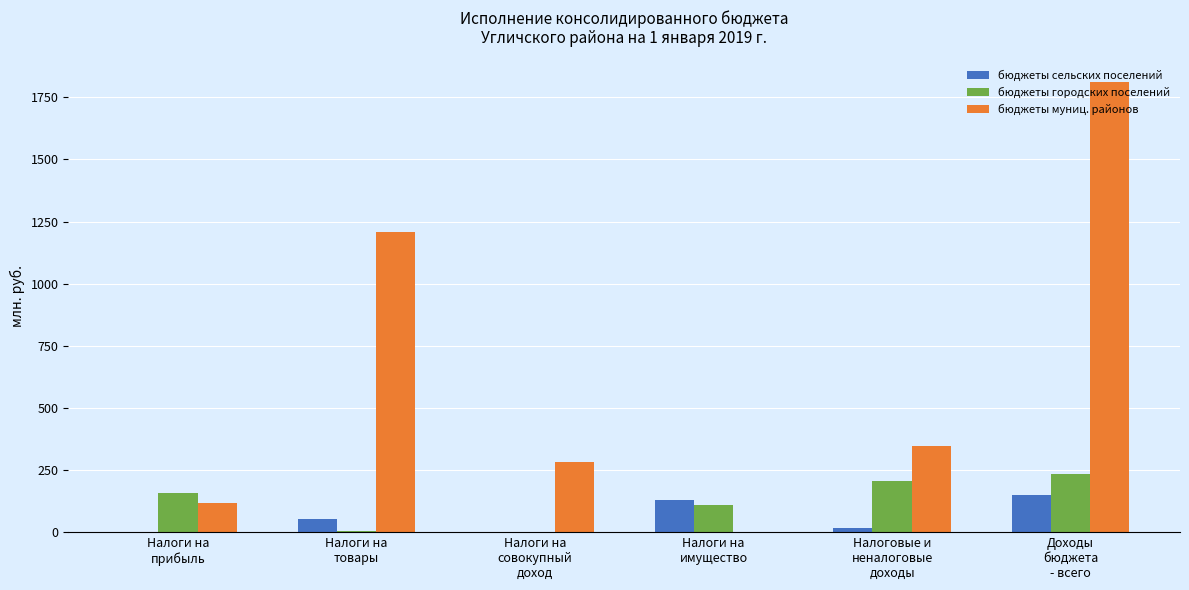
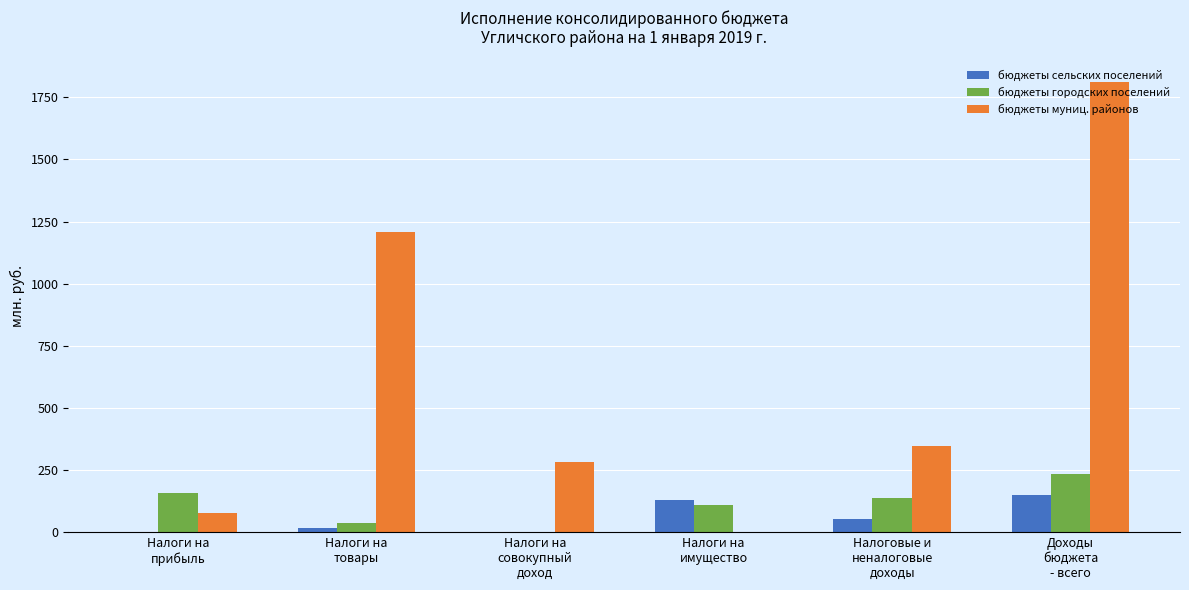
бюджеты муниц. районов, Налоги на прибыль: 120 -> 80
бюджеты сельских поселений, Налоги на товары: 50 -> 20
бюджеты городских поселений, Налоги на товары: 0 -> 40
бюджеты сельских поселений, Налоговые и неналоговые доходы: 20 -> 50
бюджеты городских поселений, Налоговые и неналоговые доходы: 210 -> 140
